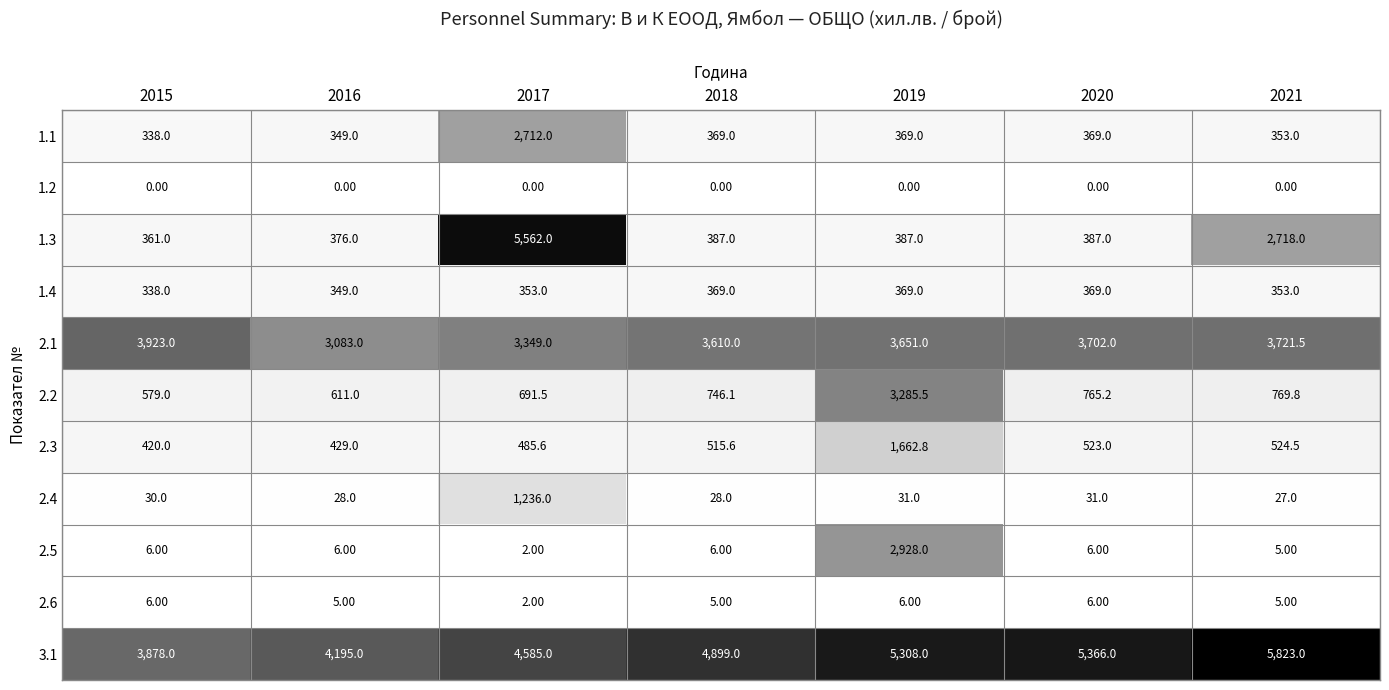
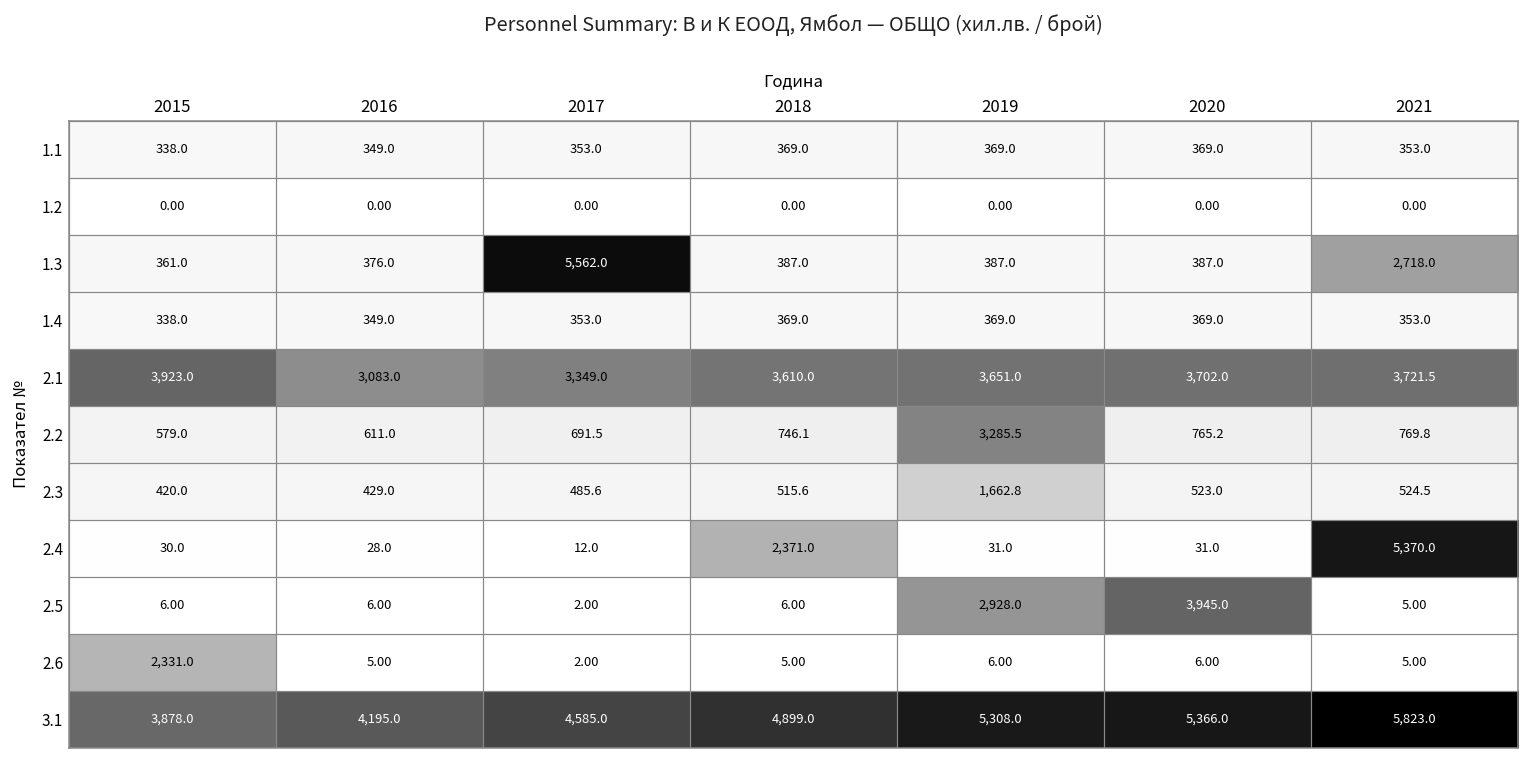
1.1, 2017: 2,712.0 -> 353.0
2.4, 2017: 1,236.0 -> 12.0
2.4, 2018: 28.0 -> 2,371.0
2.4, 2021: 27.0 -> 5,370.0
2.5, 2020: 6.00 -> 3,945.0
2.6, 2015: 6.00 -> 2,331.0
